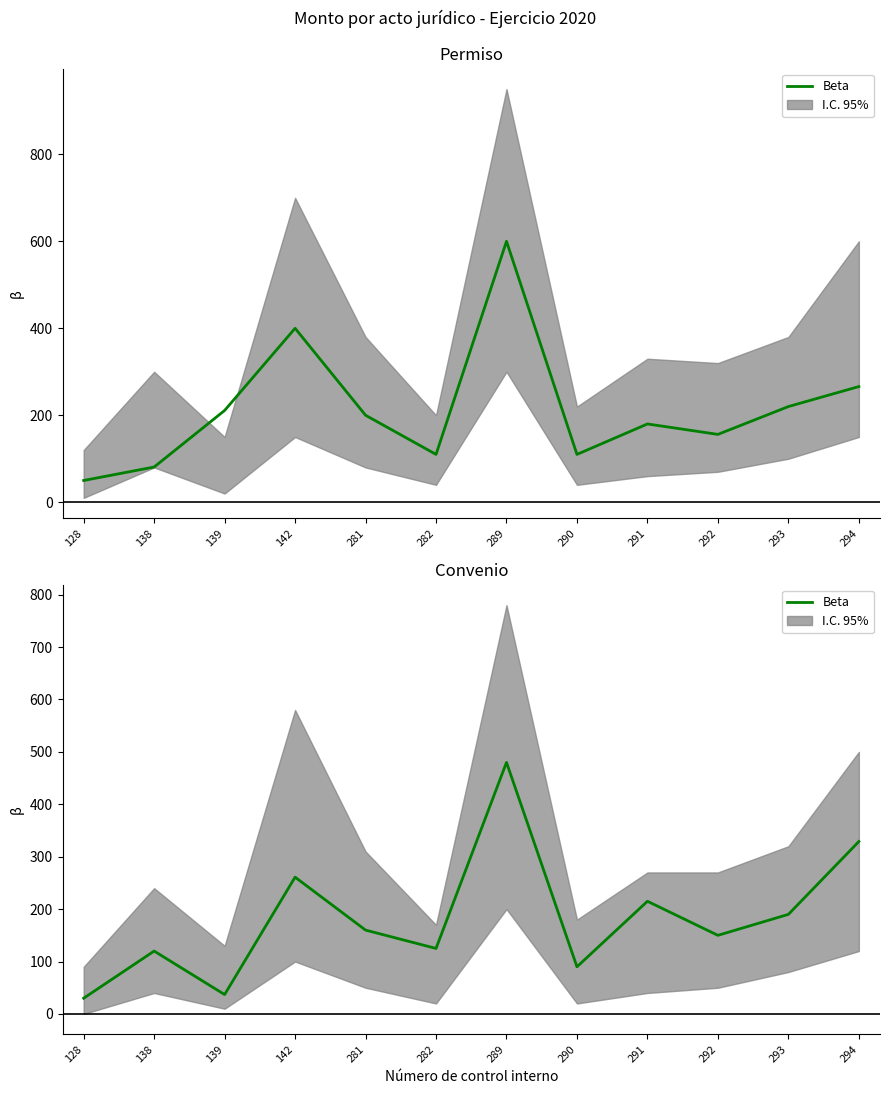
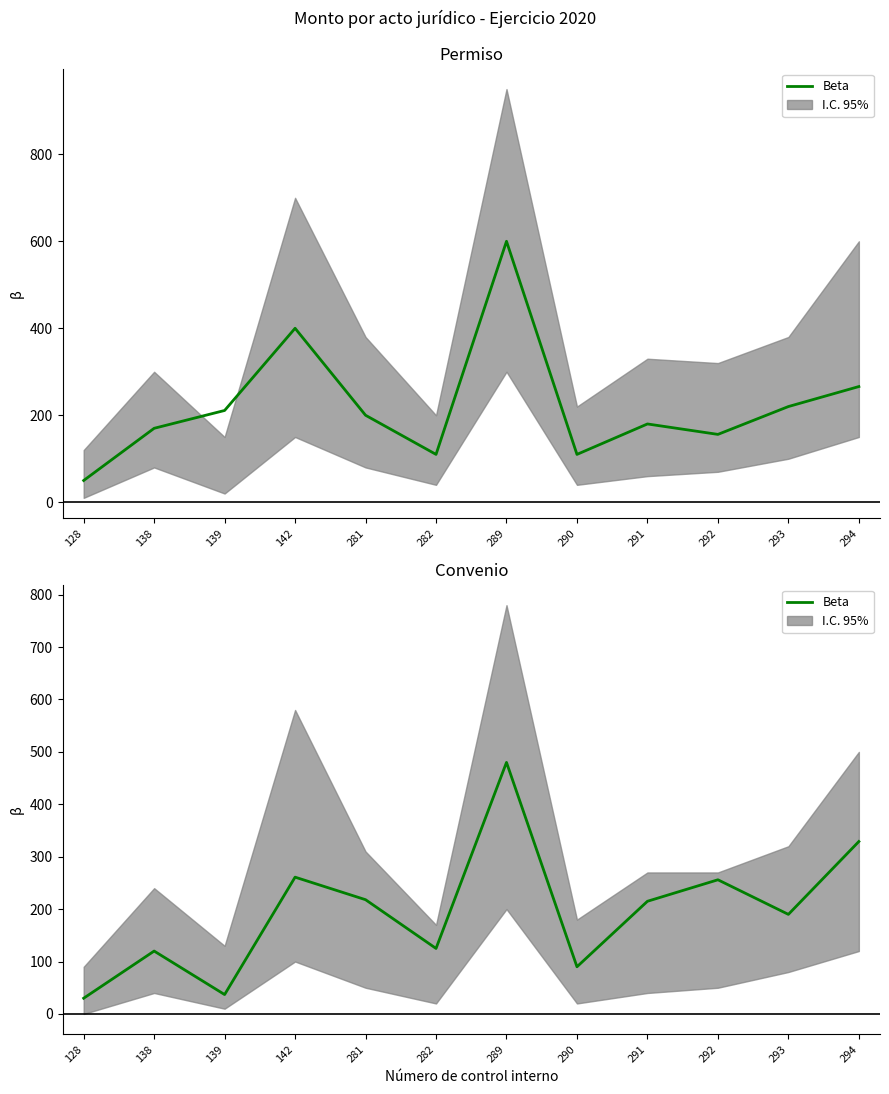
Permiso, Beta, 138: 80 -> 170
Convenio, Beta, 281: 160 -> 220
Convenio, Beta, 292: 150 -> 260
